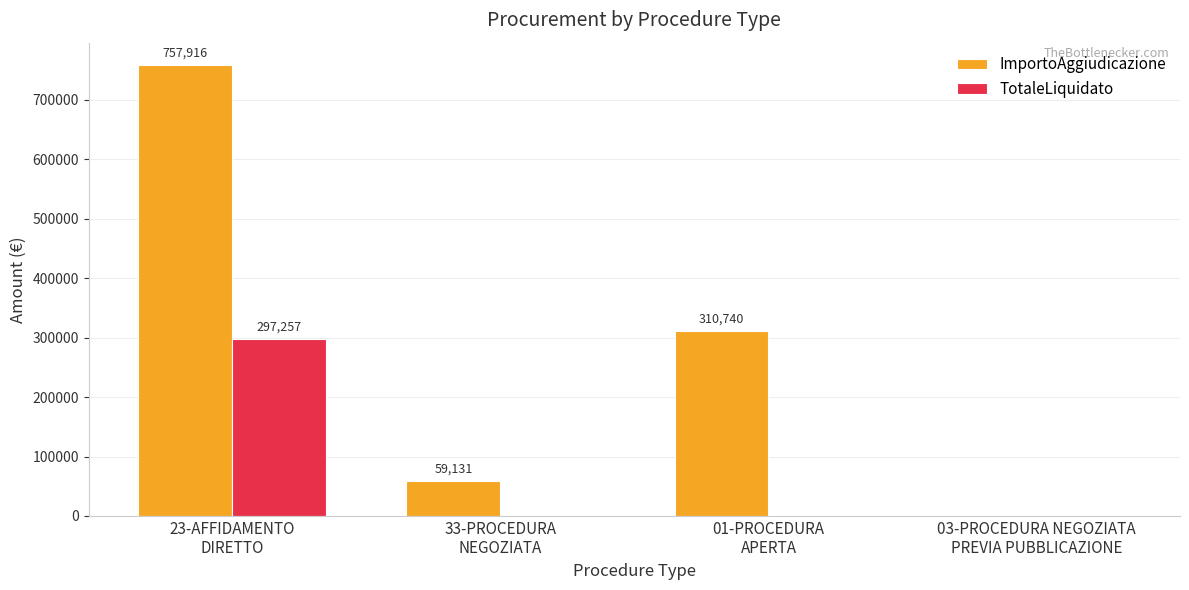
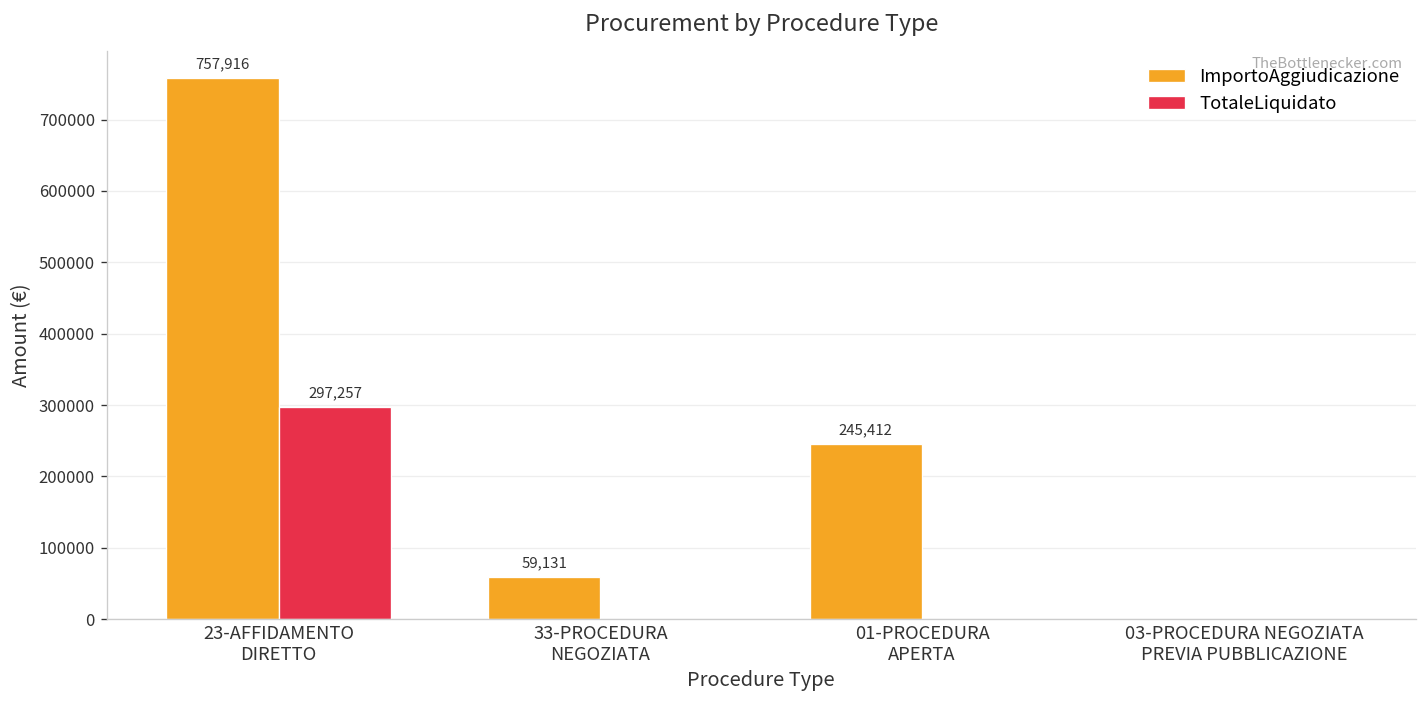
ImportoAggiudicazione, 01-PROCEDURA APERTA: 310,740 -> 245,412
